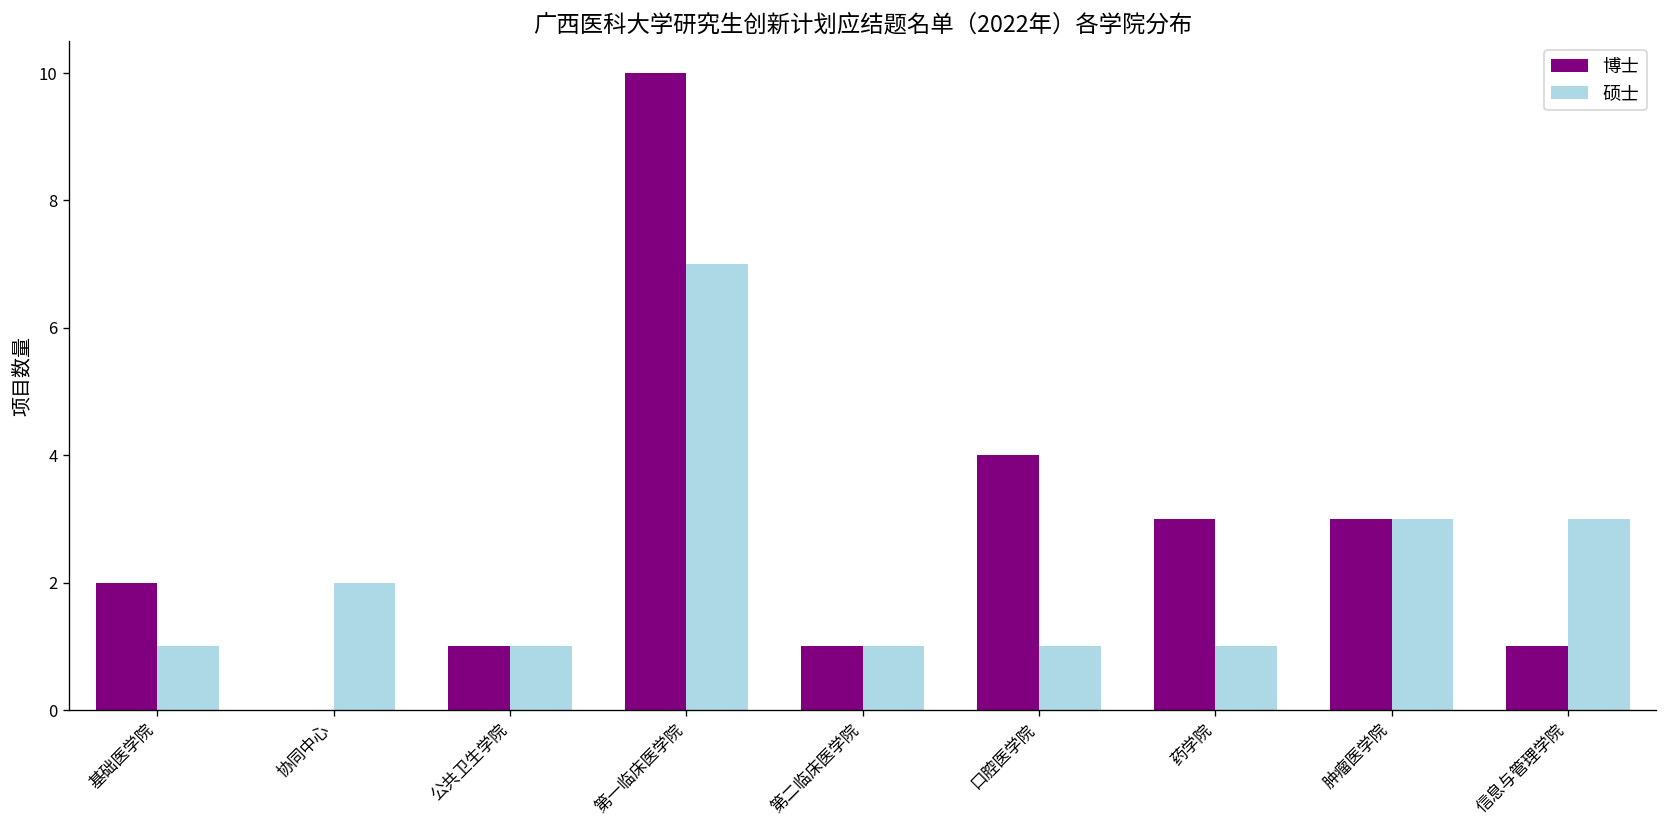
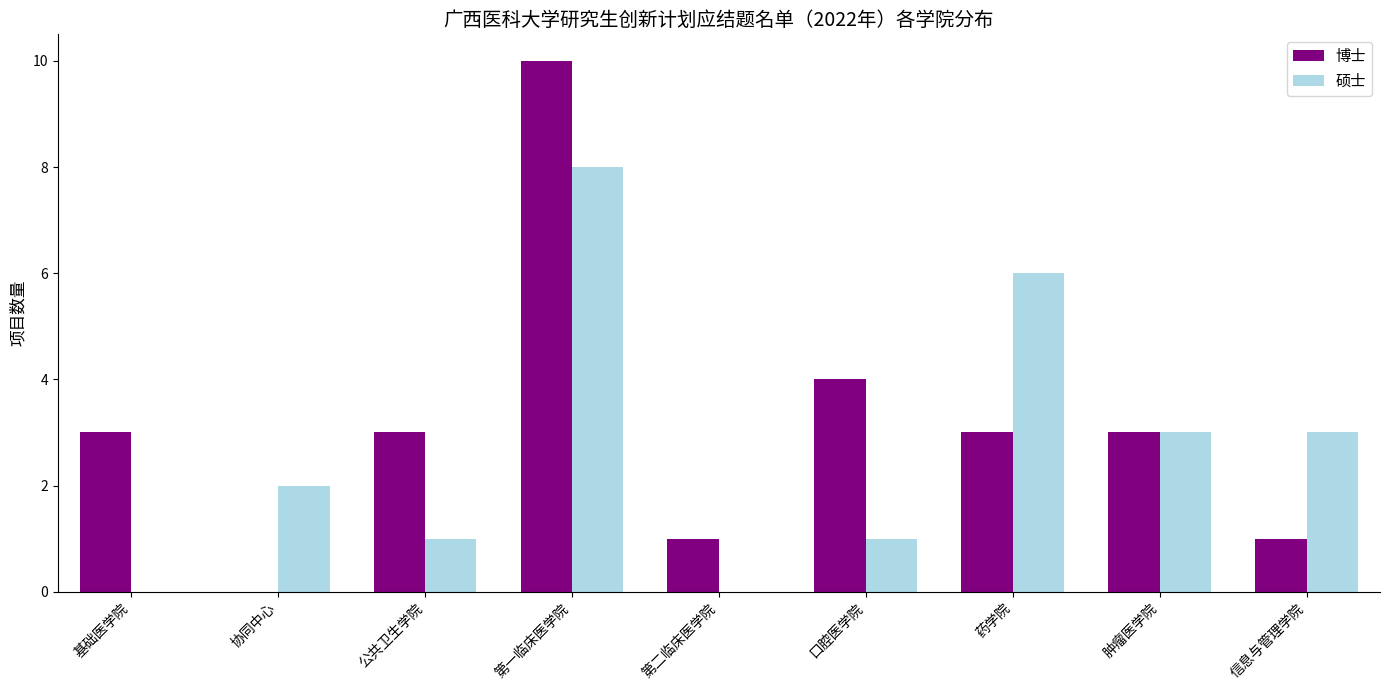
博士, 基础医学院: 2 -> 3
硕士, 基础医学院: 1 -> 0
博士, 公共卫生学院: 1 -> 3
硕士, 第一临床医学院: 7 -> 8
硕士, 第二临床医学院: 1 -> 0
硕士, 药学院: 1 -> 6
